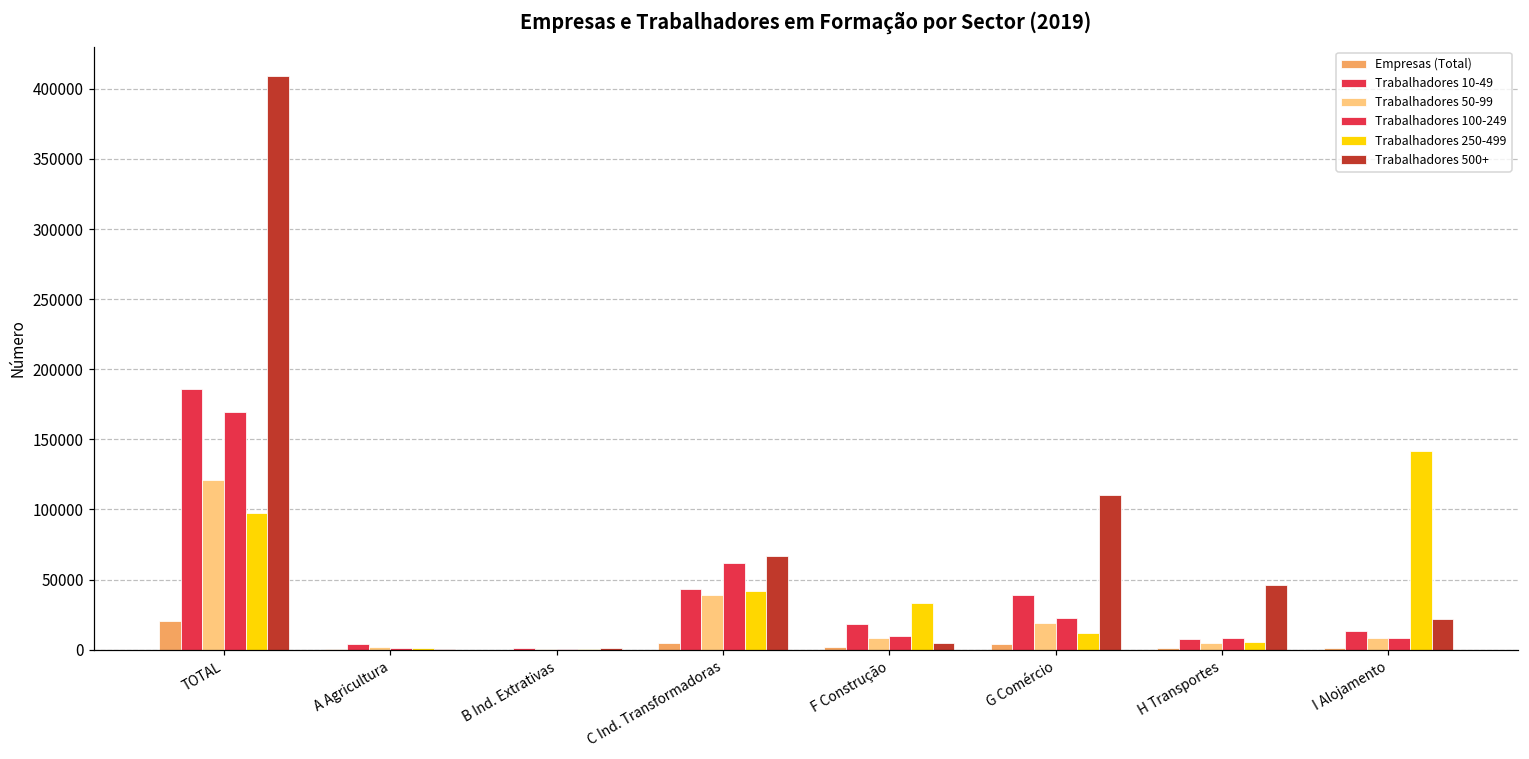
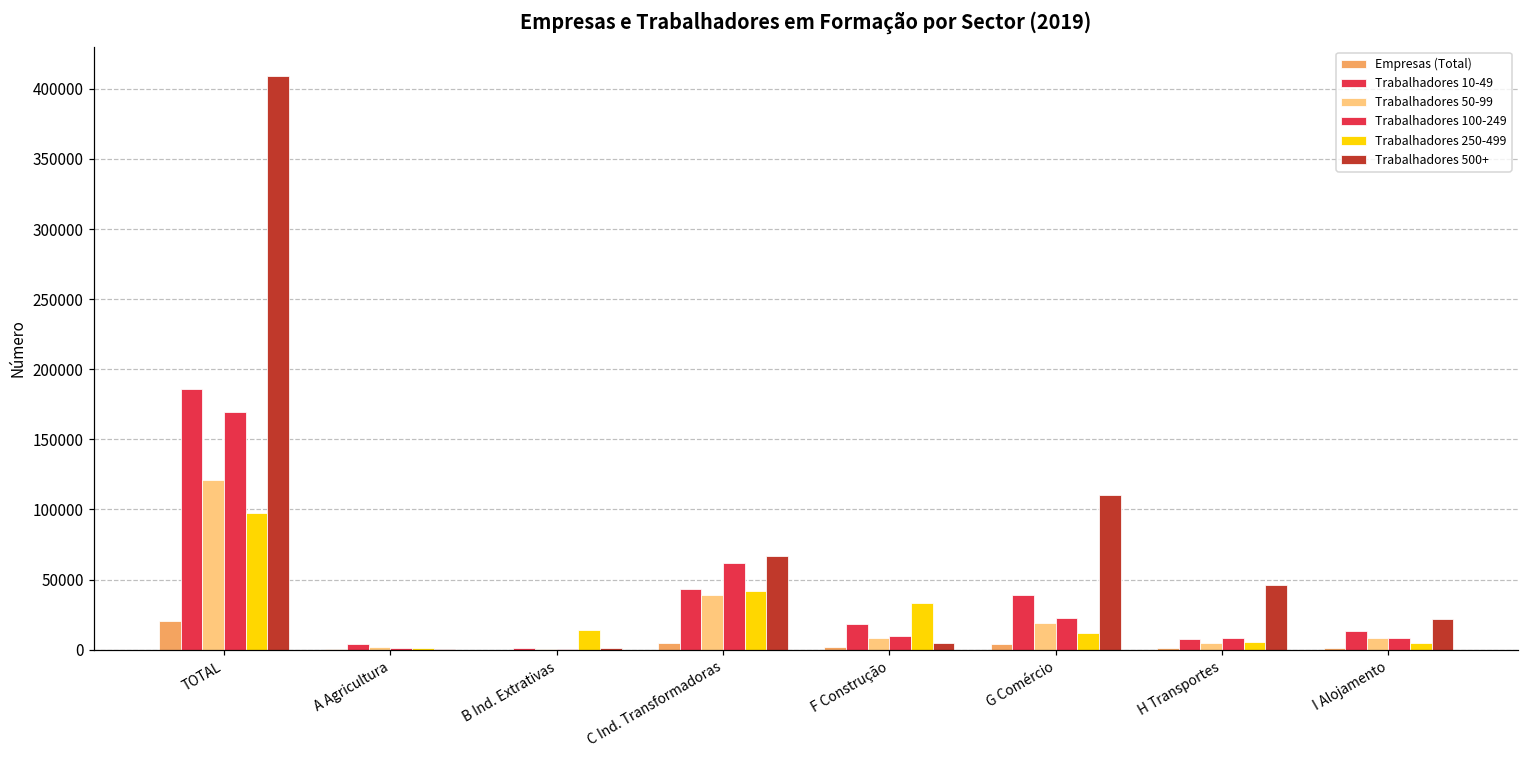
Trabalhadores 250-499, B Ind. Extrativas: 1000 -> 14000
Trabalhadores 250-499, I Alojamento: 142000 -> 5000
